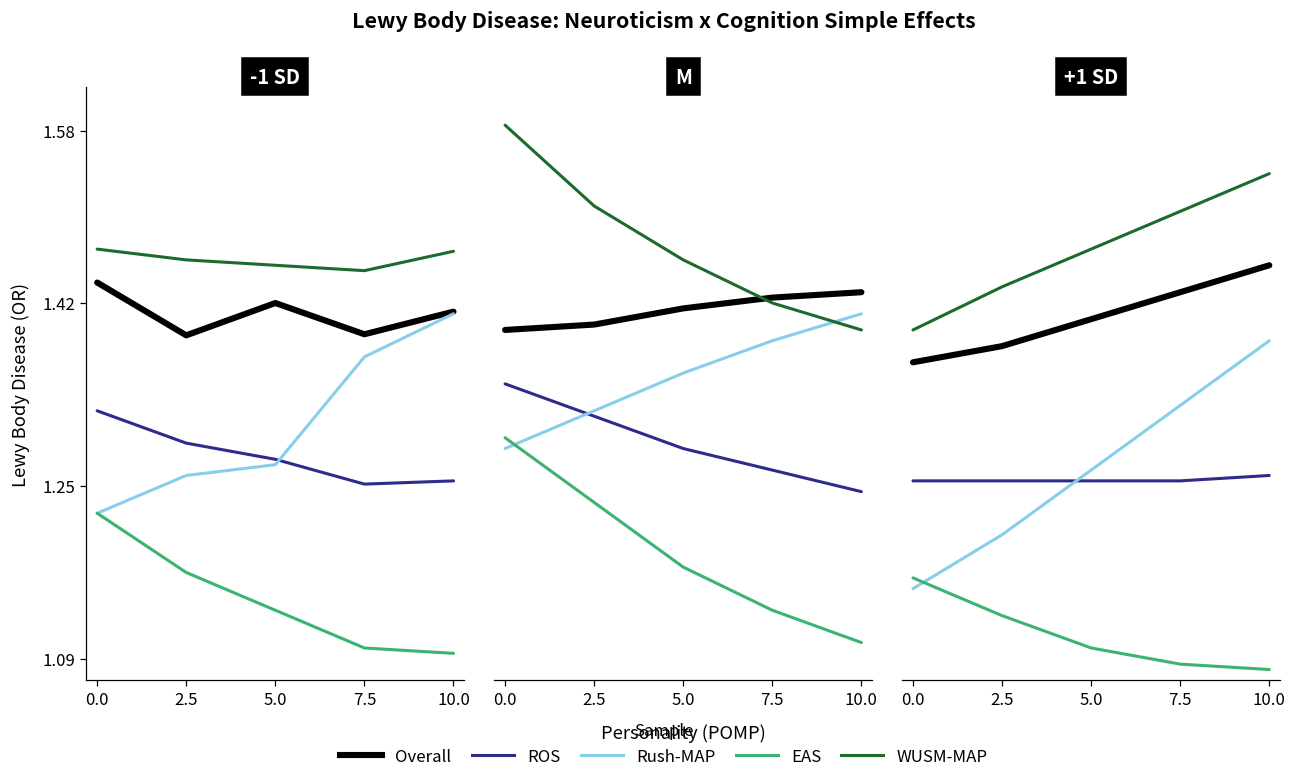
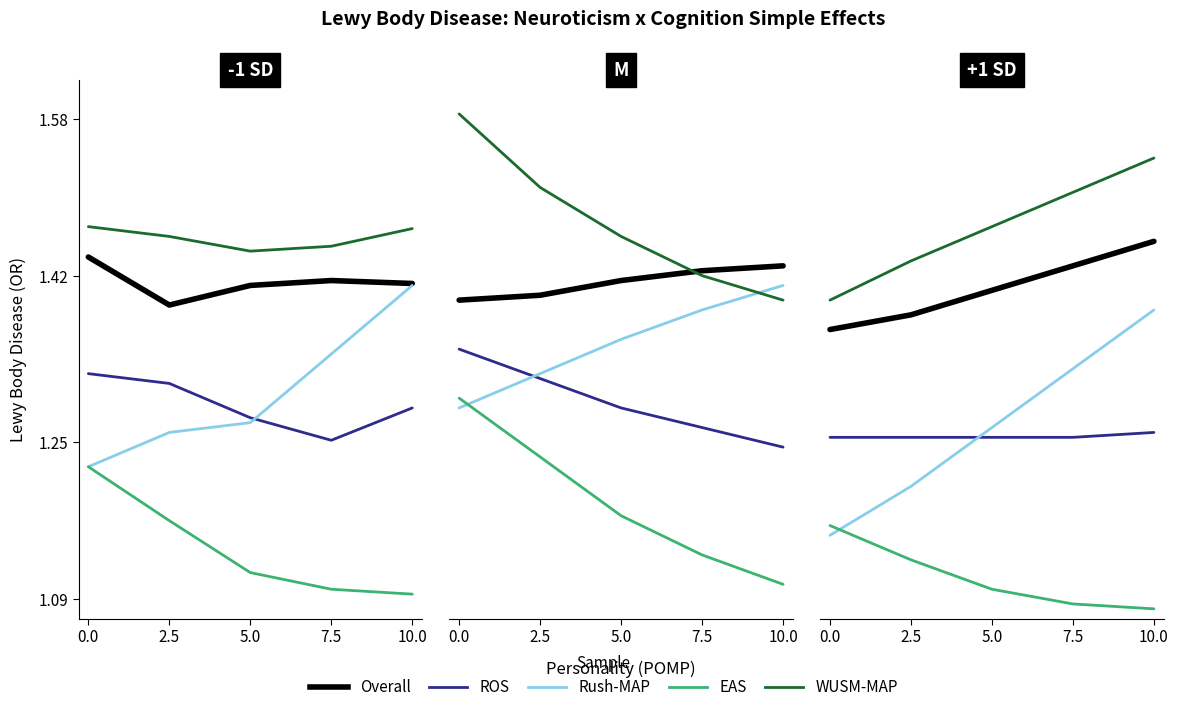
-1 SD, ROS, 2.5: 1.29 -> 1.31
-1 SD, Overall, 5.0: 1.42 -> 1.41
-1 SD, EAS, 5.0: 1.14 -> 1.12
-1 SD, WUSM-MAP, 5.0: 1.46 -> 1.45
-1 SD, Overall, 7.5: 1.39 -> 1.42
-1 SD, Rush-MAP, 7.5: 1.37 -> 1.34
-1 SD, ROS, 10.0: 1.26 -> 1.29
